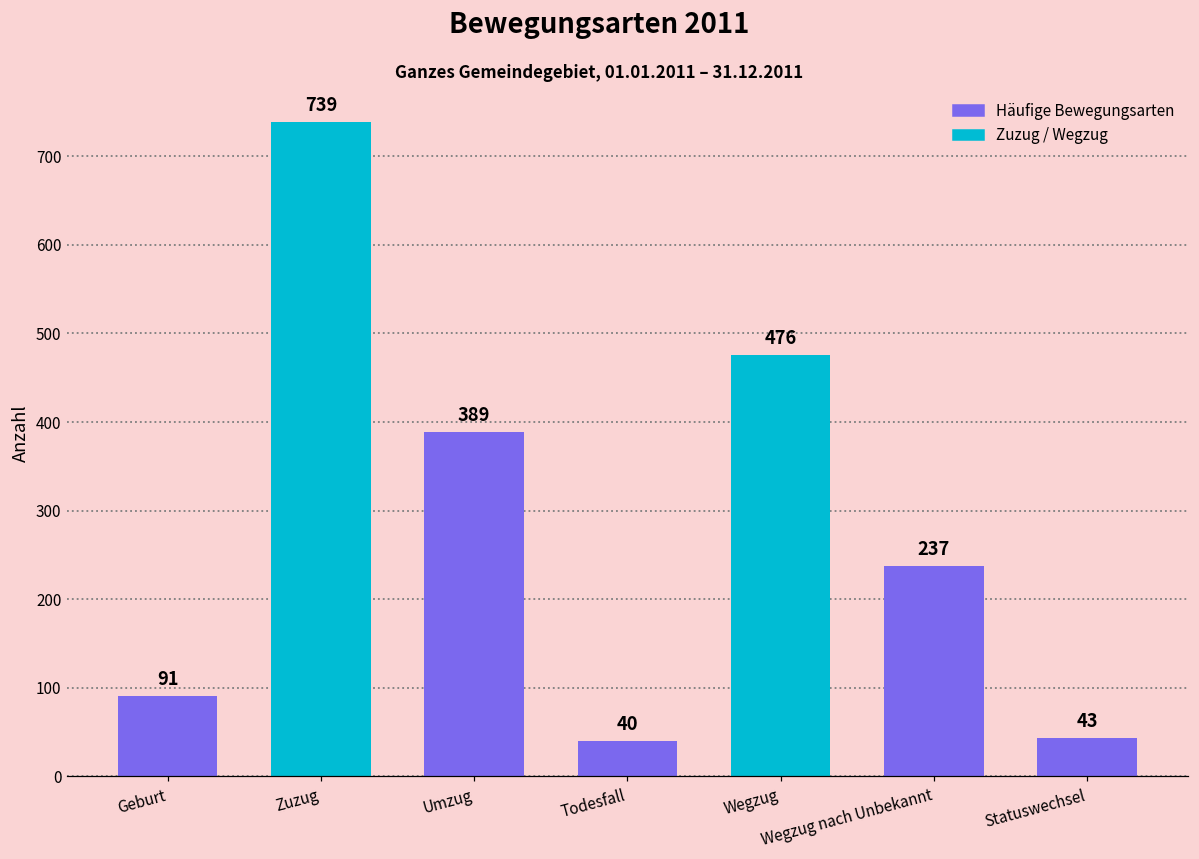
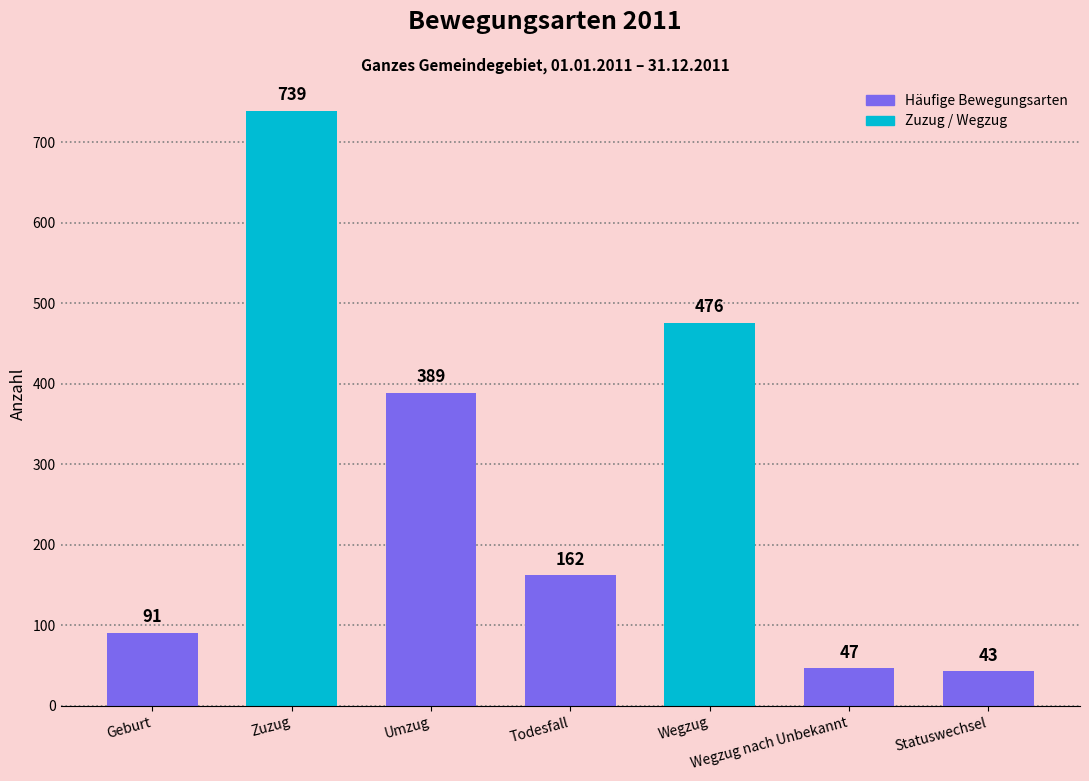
Todesfall: 40 -> 162
Wegzug nach Unbekannt: 237 -> 47
